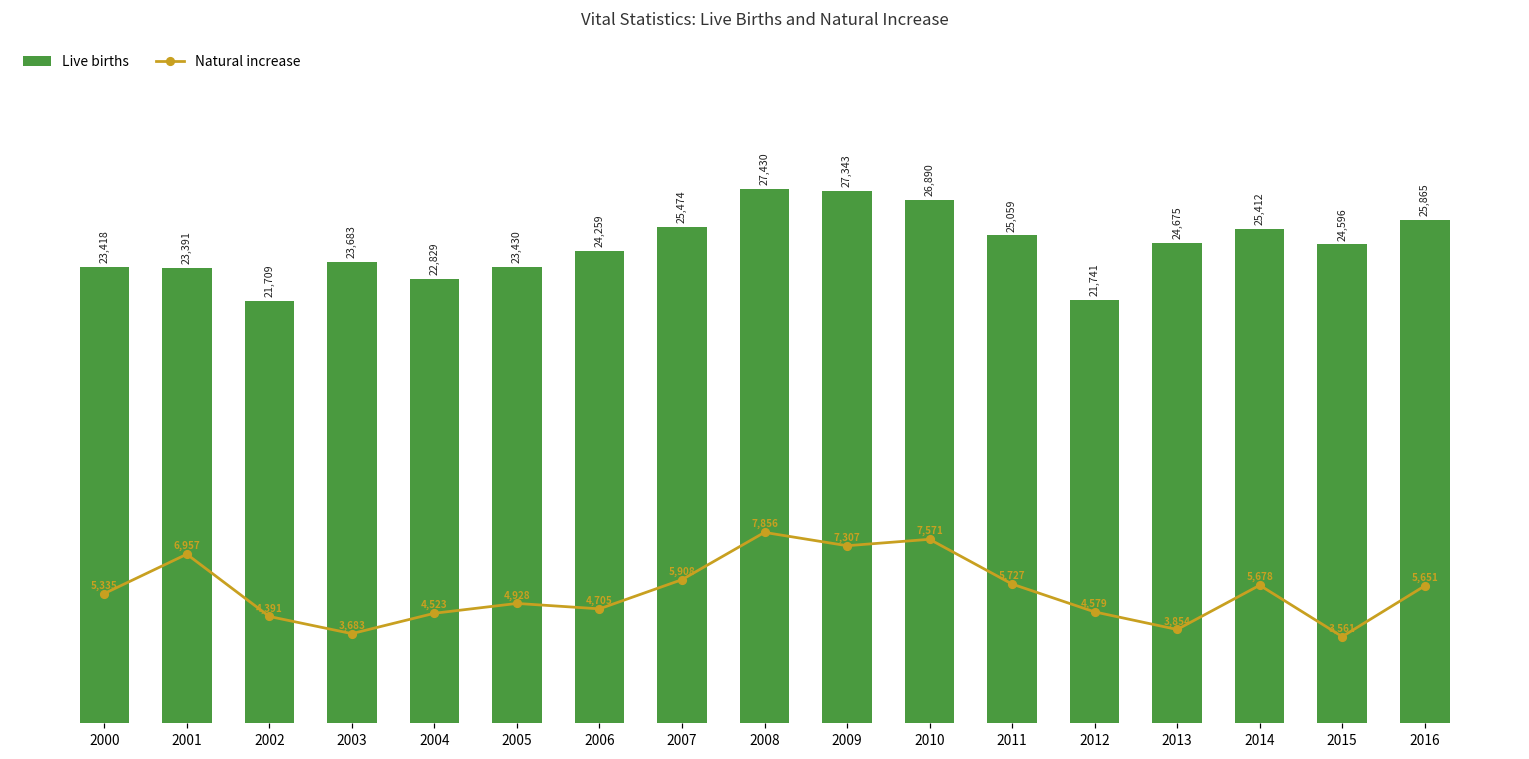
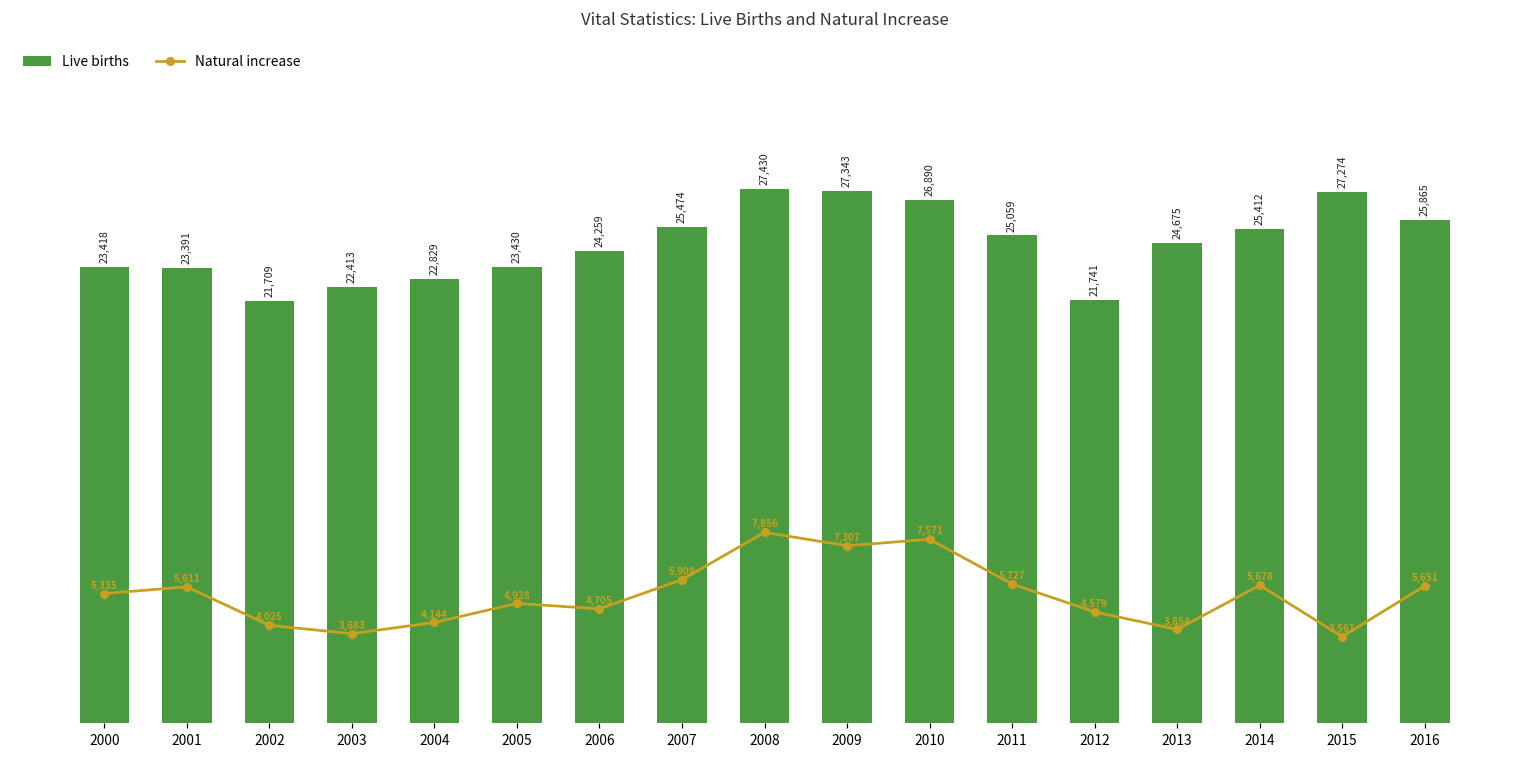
Live births, 2003: 23,683 -> 22,413
Live births, 2015: 24,596 -> 27,274
Natural increase, 2001: 6,957 -> 5,611
Natural increase, 2002: 4,391 -> 4,025
Natural increase, 2004: 4,523 -> 4,144
